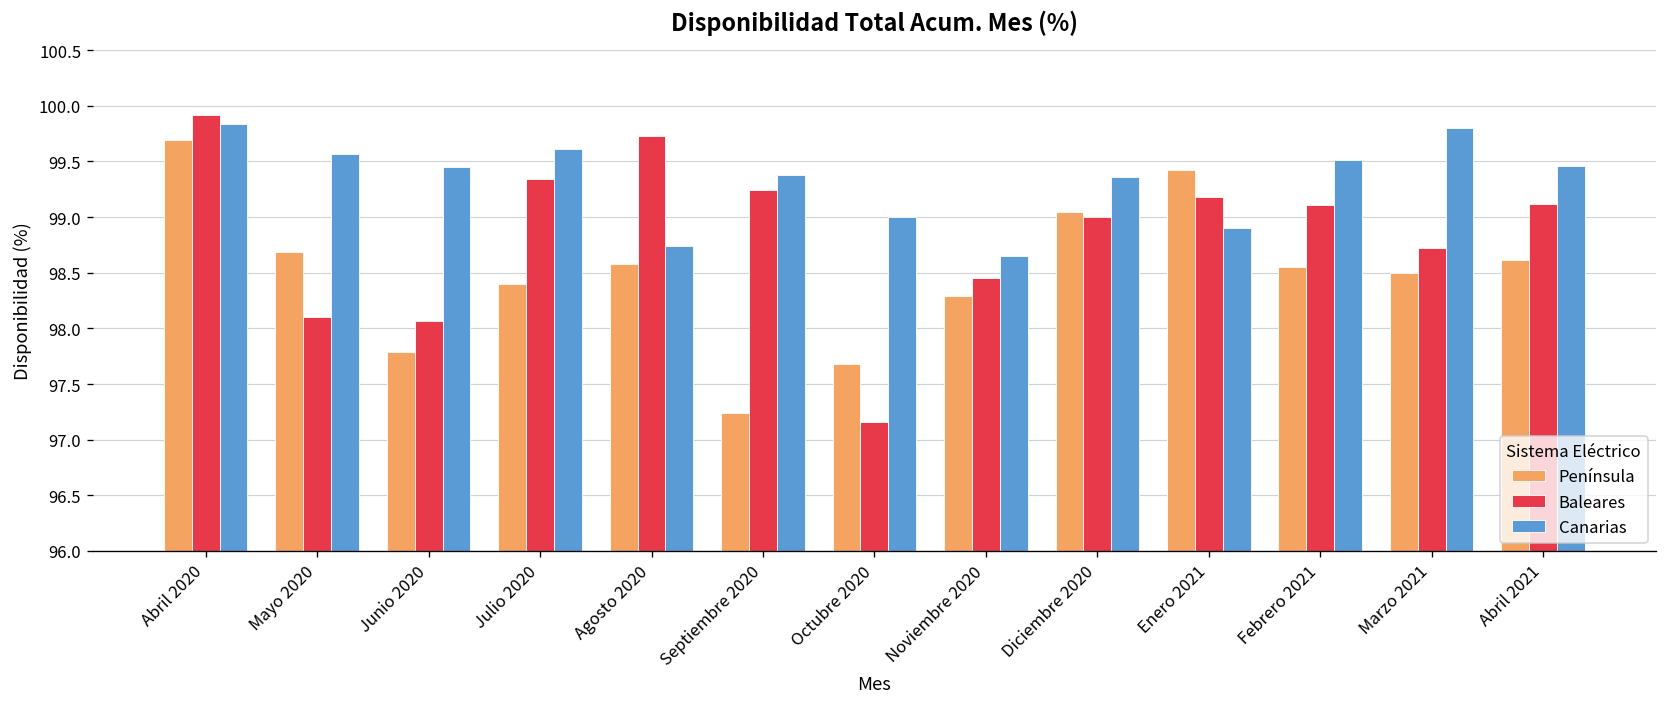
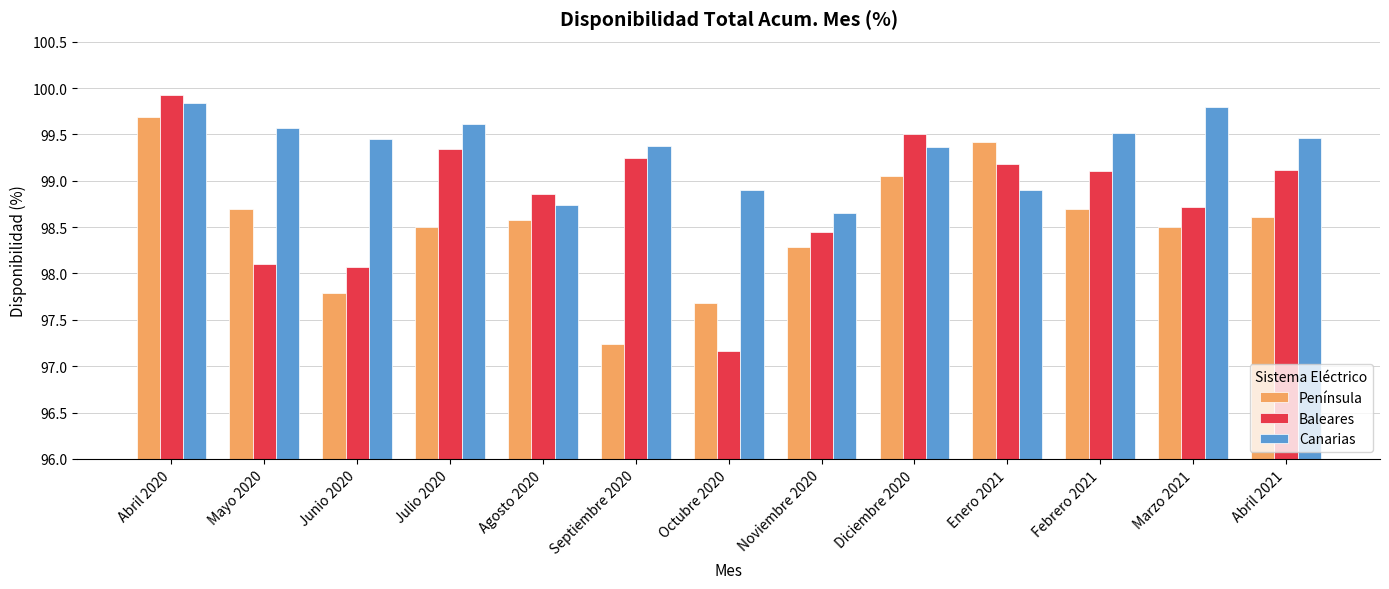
Península, Julio 2020: 98.4 -> 98.5
Baleares, Agosto 2020: 99.7 -> 98.9
Canarias, Octubre 2020: 99.0 -> 98.9
Baleares, Diciembre 2020: 99.0 -> 99.5
Península, Febrero 2021: 98.6 -> 98.7
